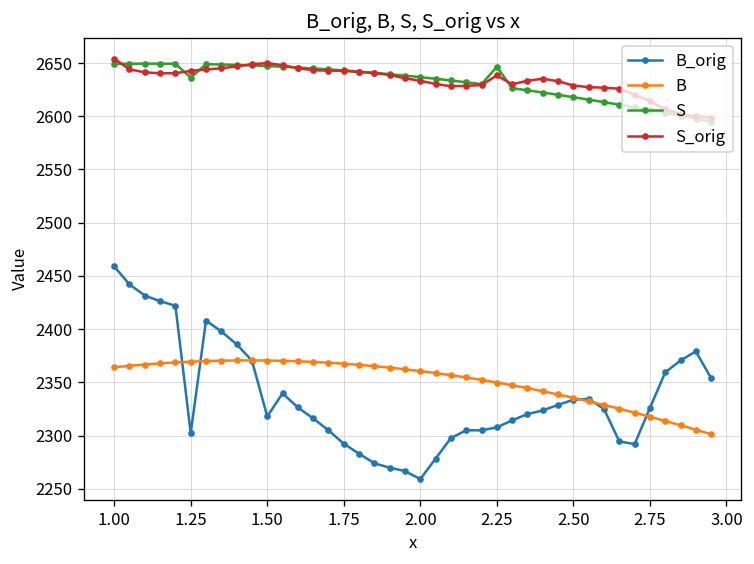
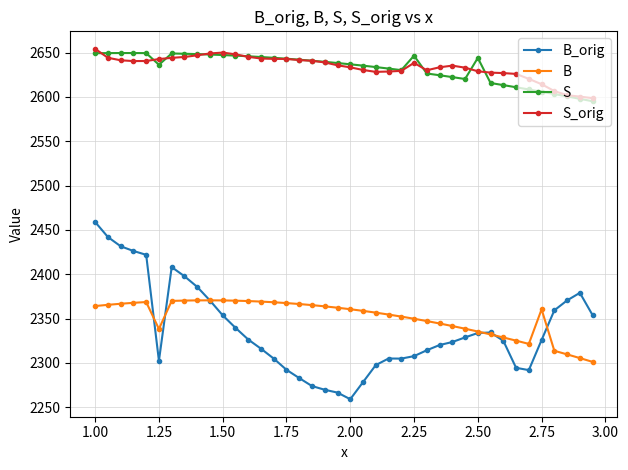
B, 1.25: 2370 -> 2340
B_orig, 1.50: 2320 -> 2350
S, 2.50: 2620 -> 2640
B, 2.75: 2320 -> 2360
